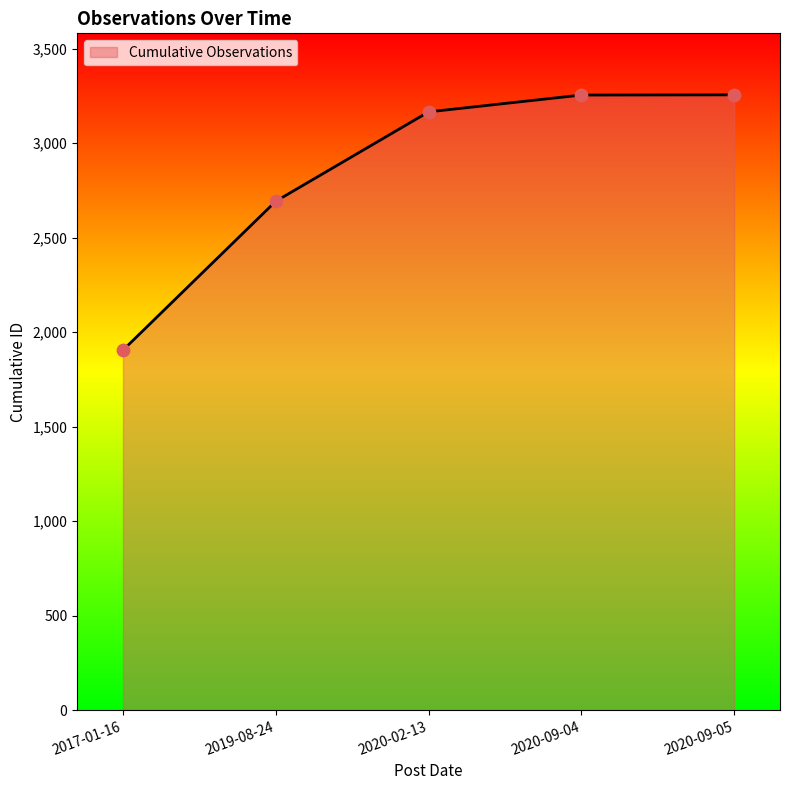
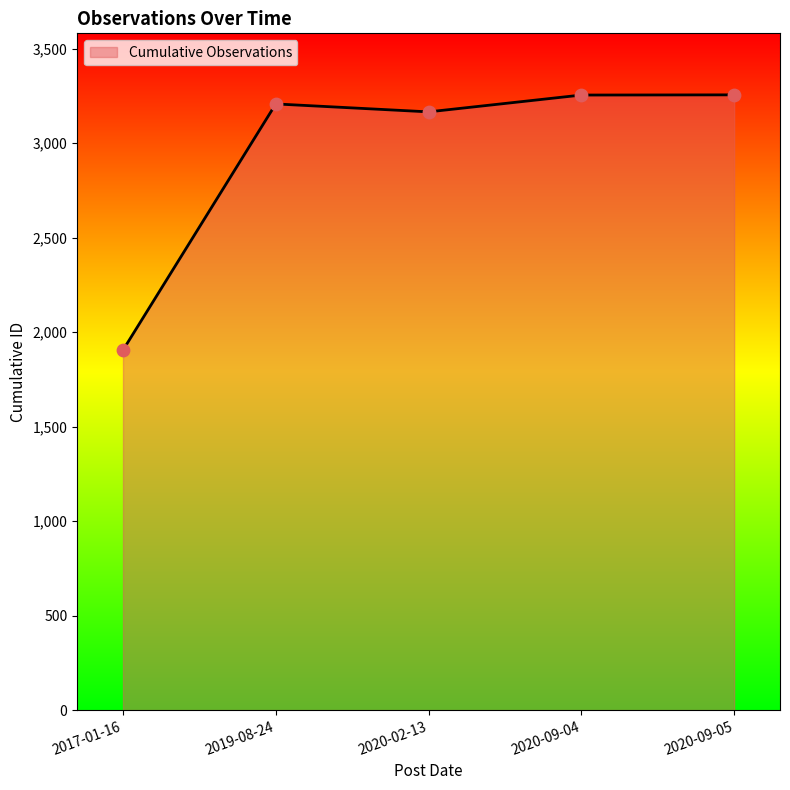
2019-08-24: 2,690 -> 3,210
